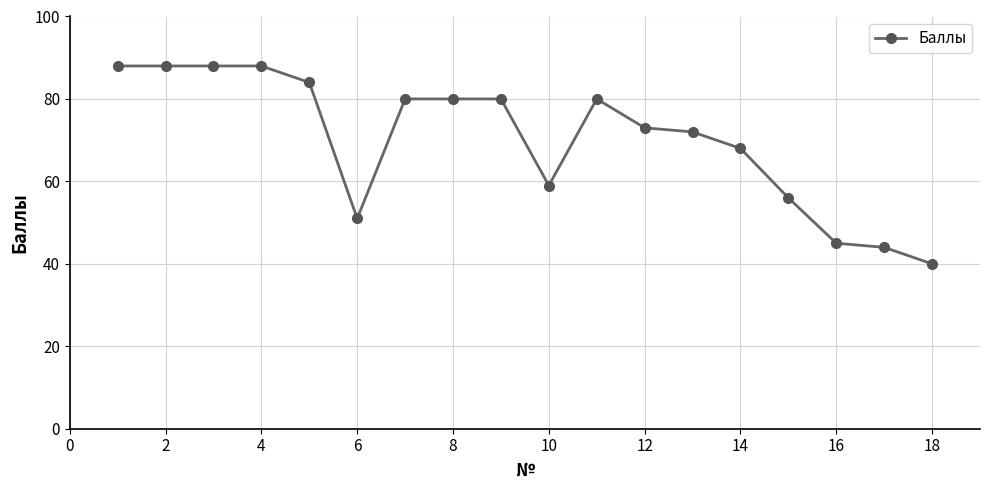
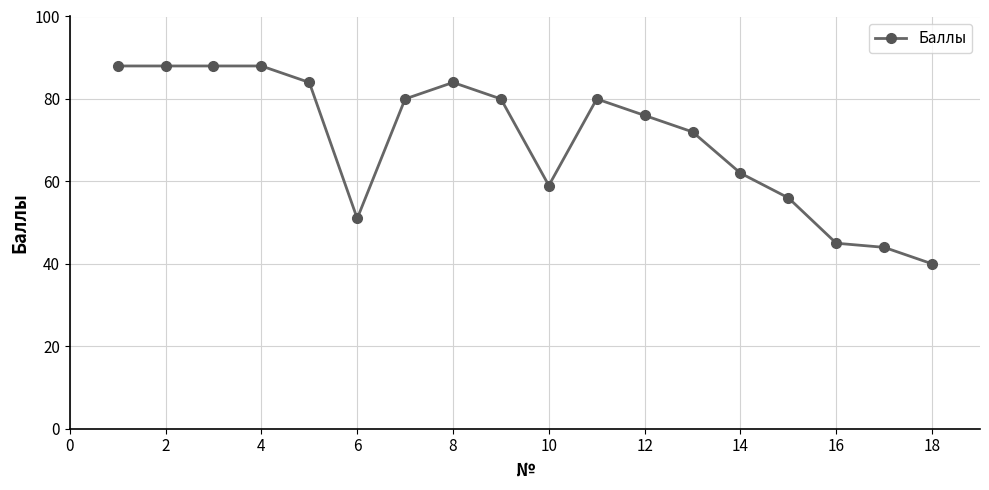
8: 80 -> 84
12: 73 -> 76
14: 68 -> 62
